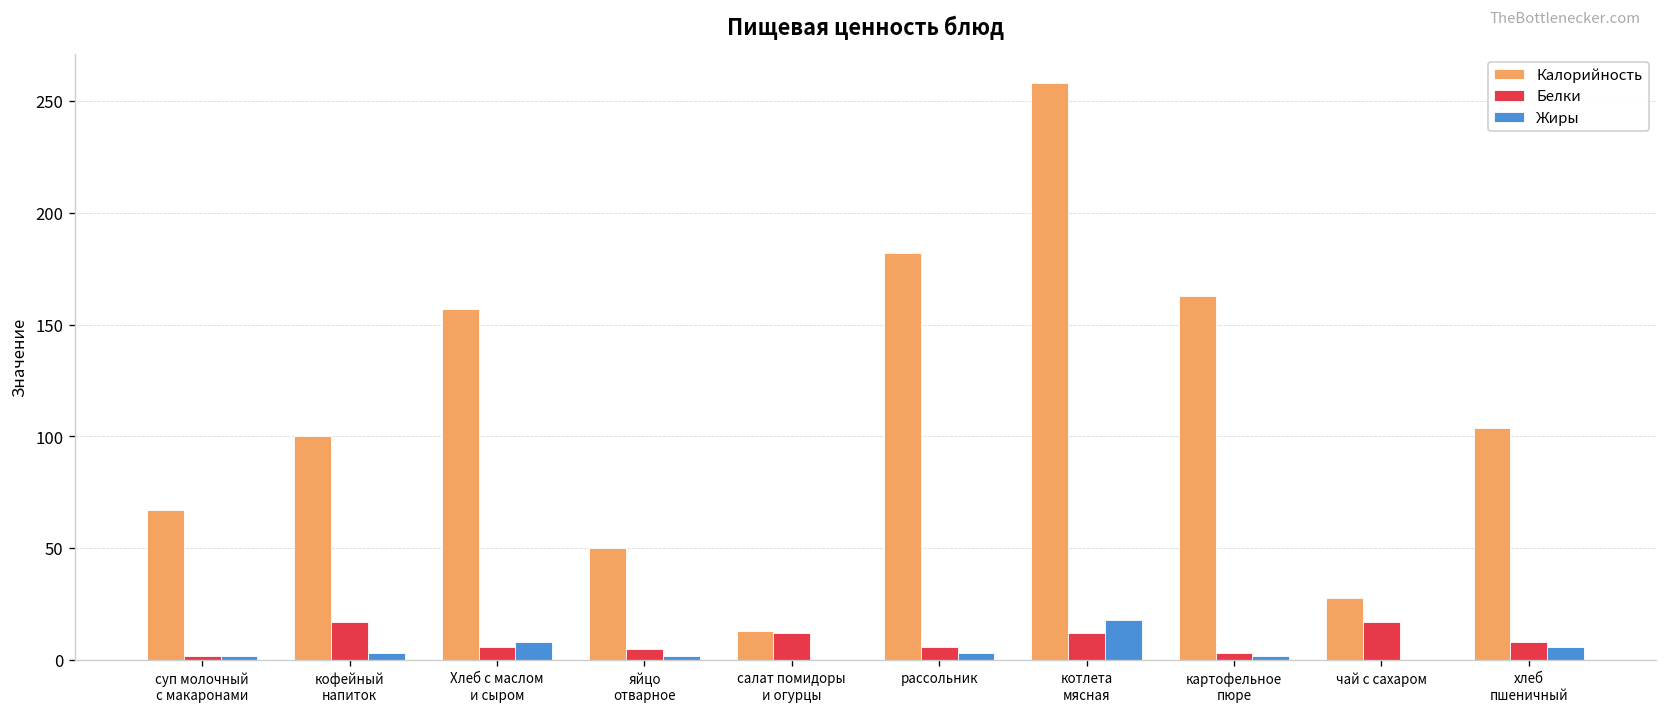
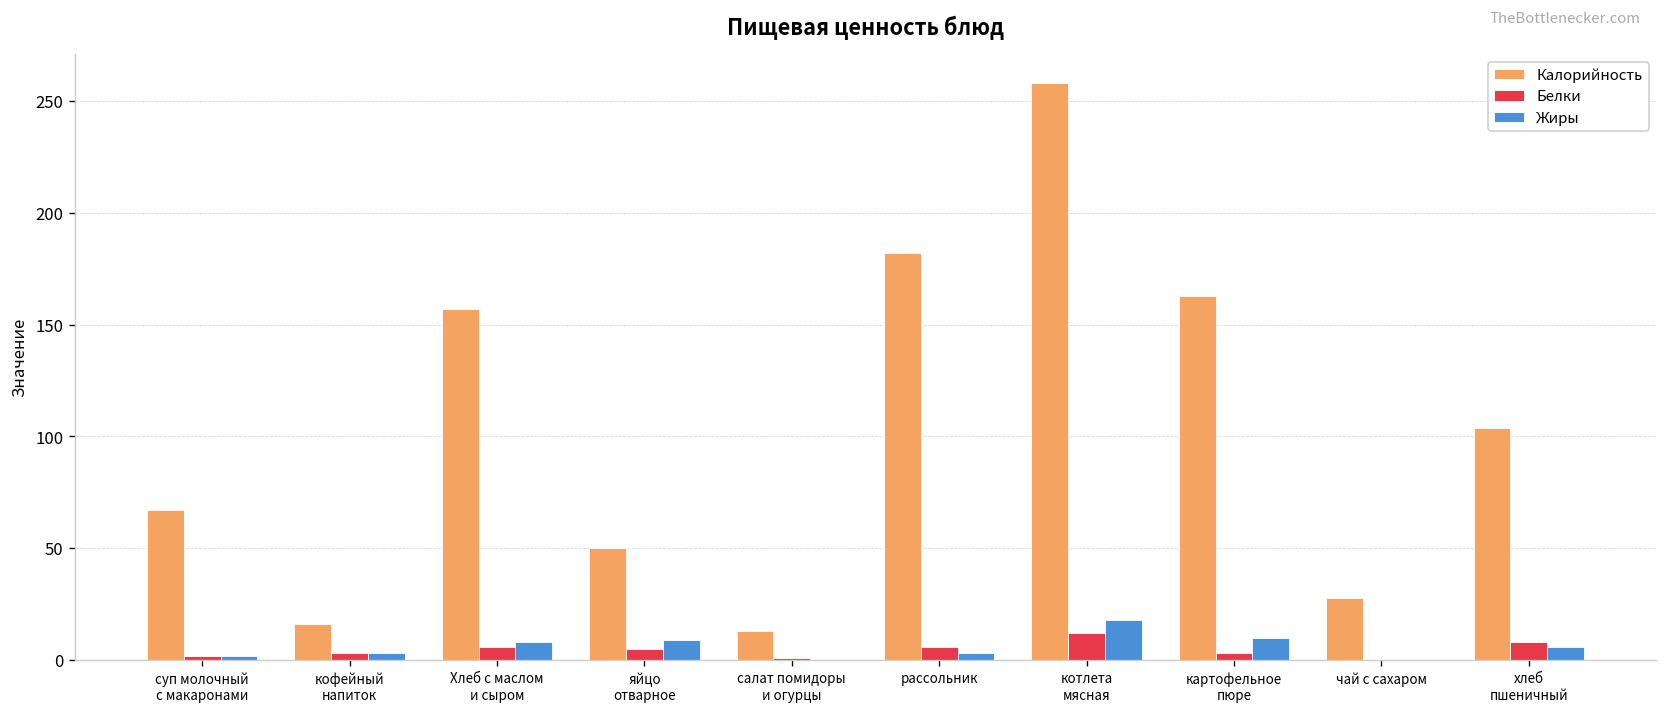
Калорийность, кофейный напиток: 100 -> 16
Белки, кофейный напиток: 17 -> 3
Жиры, яйцо отварное: 2 -> 9
Белки, салат помидоры и огурцы: 12 -> 1
Жиры, картофельное пюре: 2 -> 10
Белки, чай с сахаром: 17 -> 0
